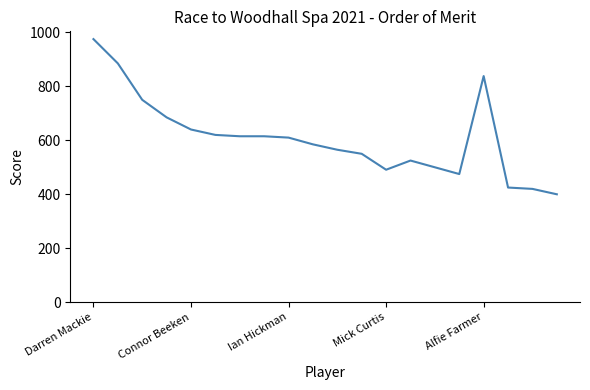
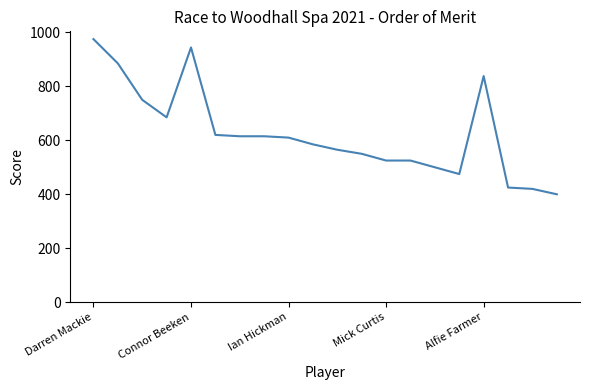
Connor Beeken: 640 -> 940
Mick Curtis: 490 -> 530
